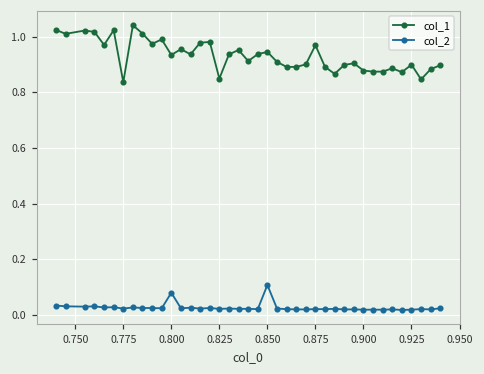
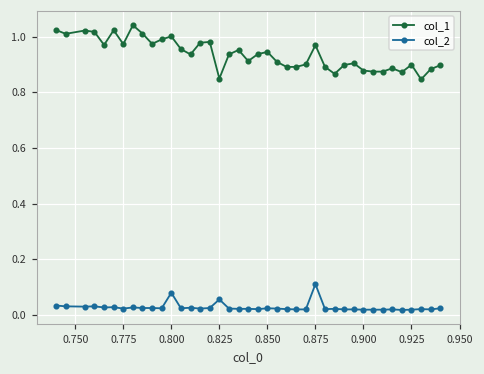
col_1, 0.775: 0.84 -> 0.97
col_1, 0.800: 0.94 -> 1.00
col_2, 0.825: 0.02 -> 0.06
col_2, 0.850: 0.11 -> 0.02
col_2, 0.875: 0.02 -> 0.11
